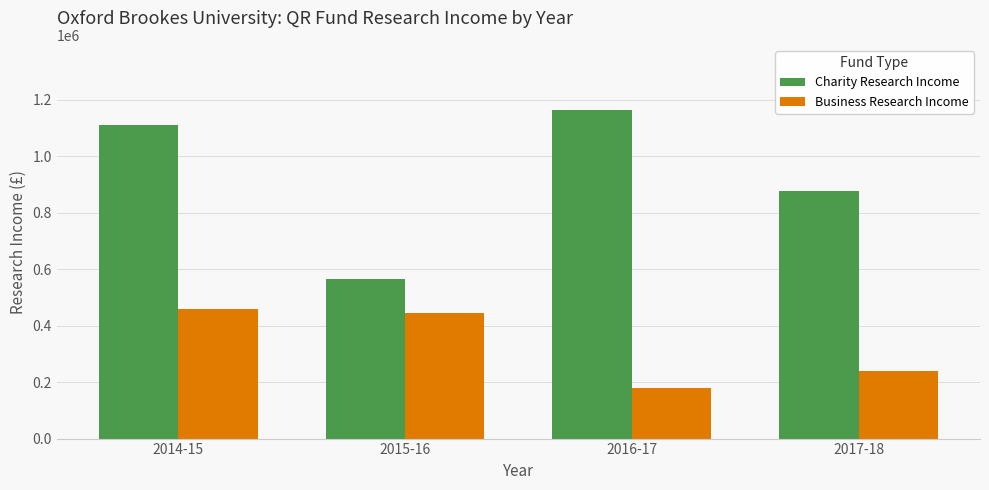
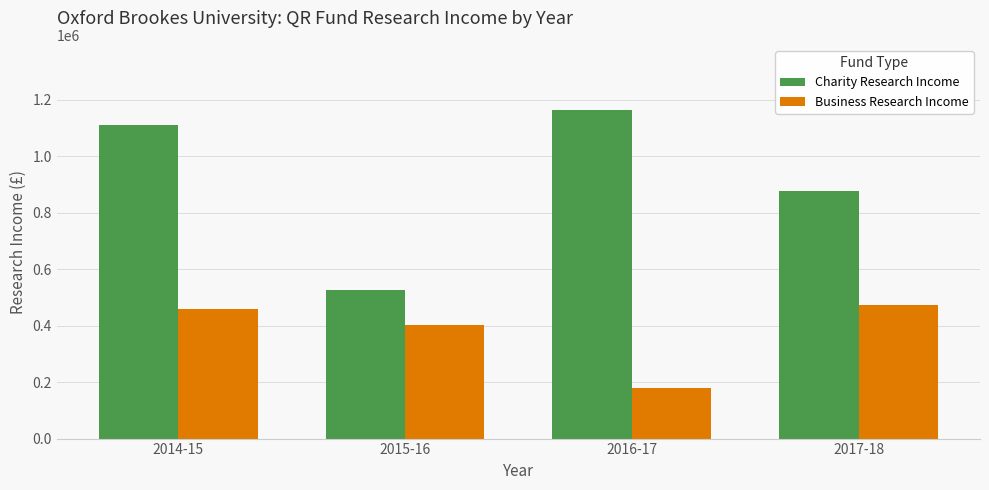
Charity Research Income, 2015-16: 570000 -> 530000
Business Research Income, 2015-16: 450000 -> 400000
Business Research Income, 2017-18: 240000 -> 470000
